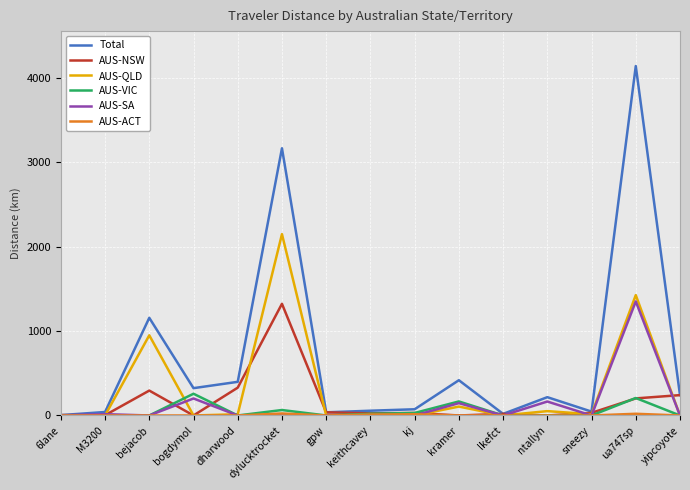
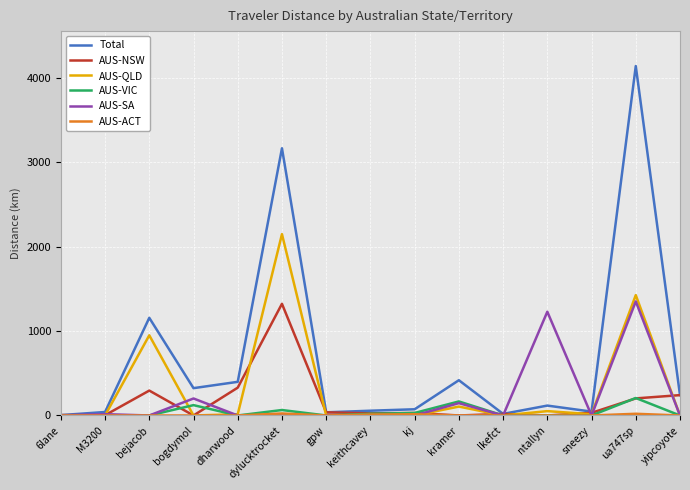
AUS-VIC, bogdymol: 300 -> 100
Total, ntallyn: 200 -> 100
AUS-SA, ntallyn: 200 -> 1200
